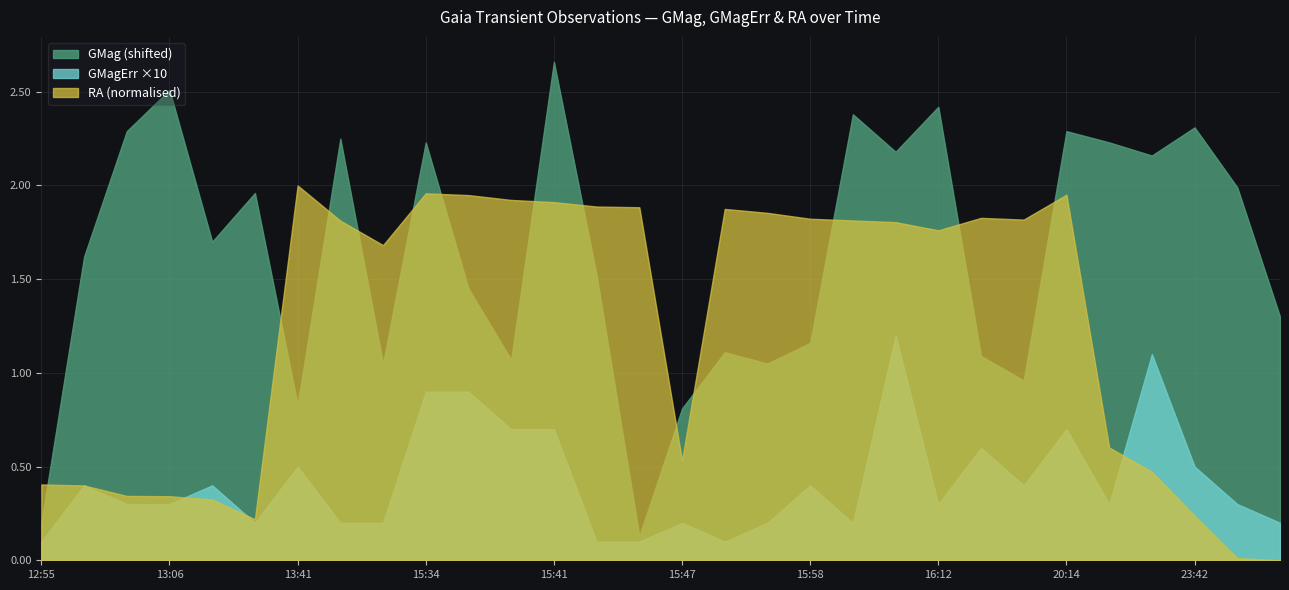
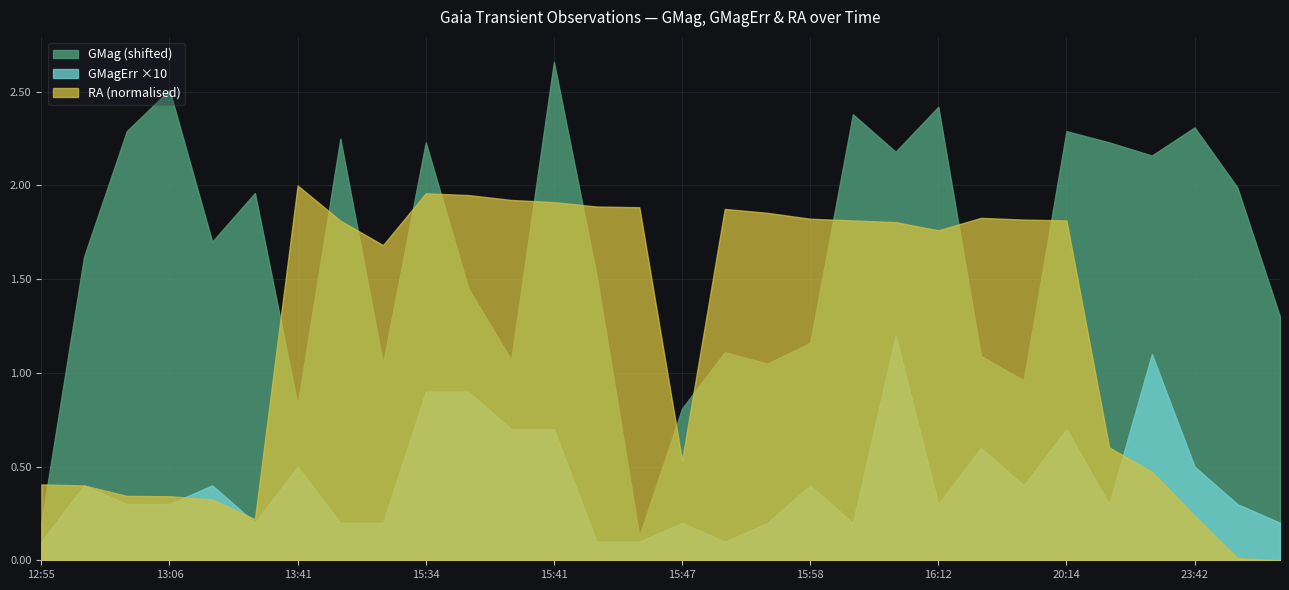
RA (normalised), 20:14: 1.95 -> 1.81
